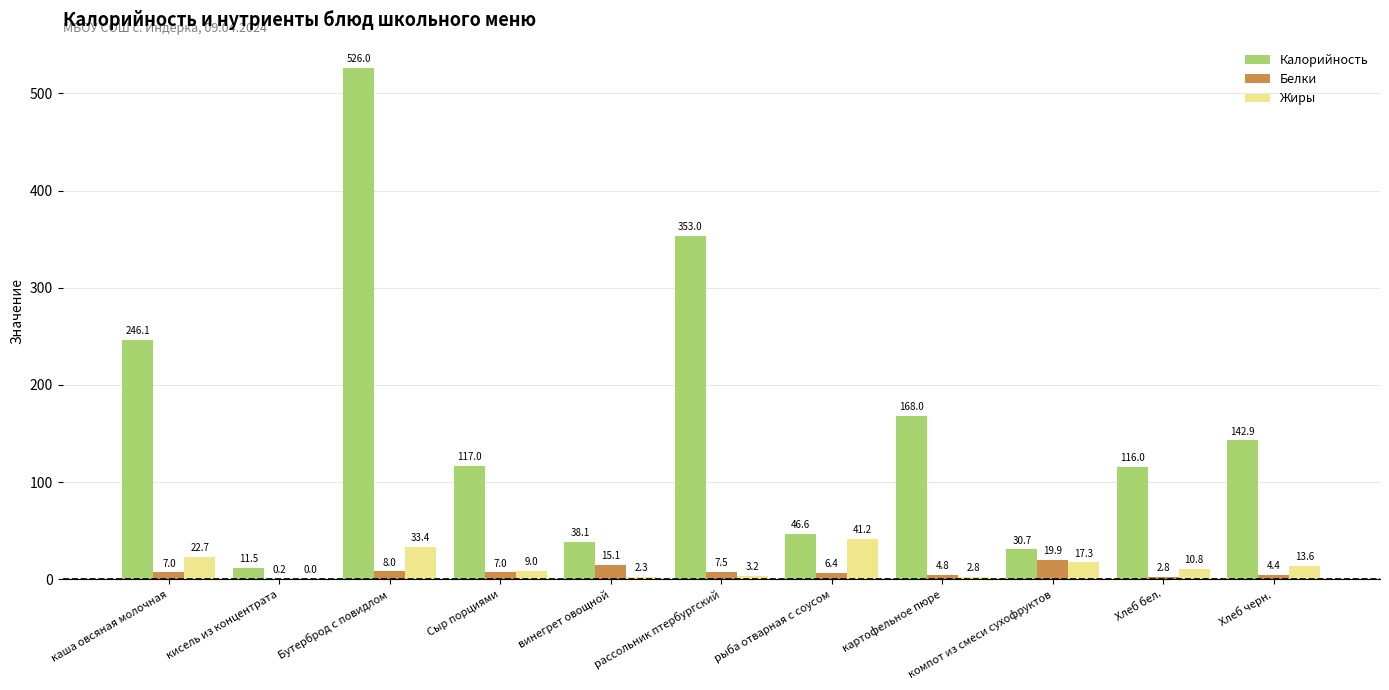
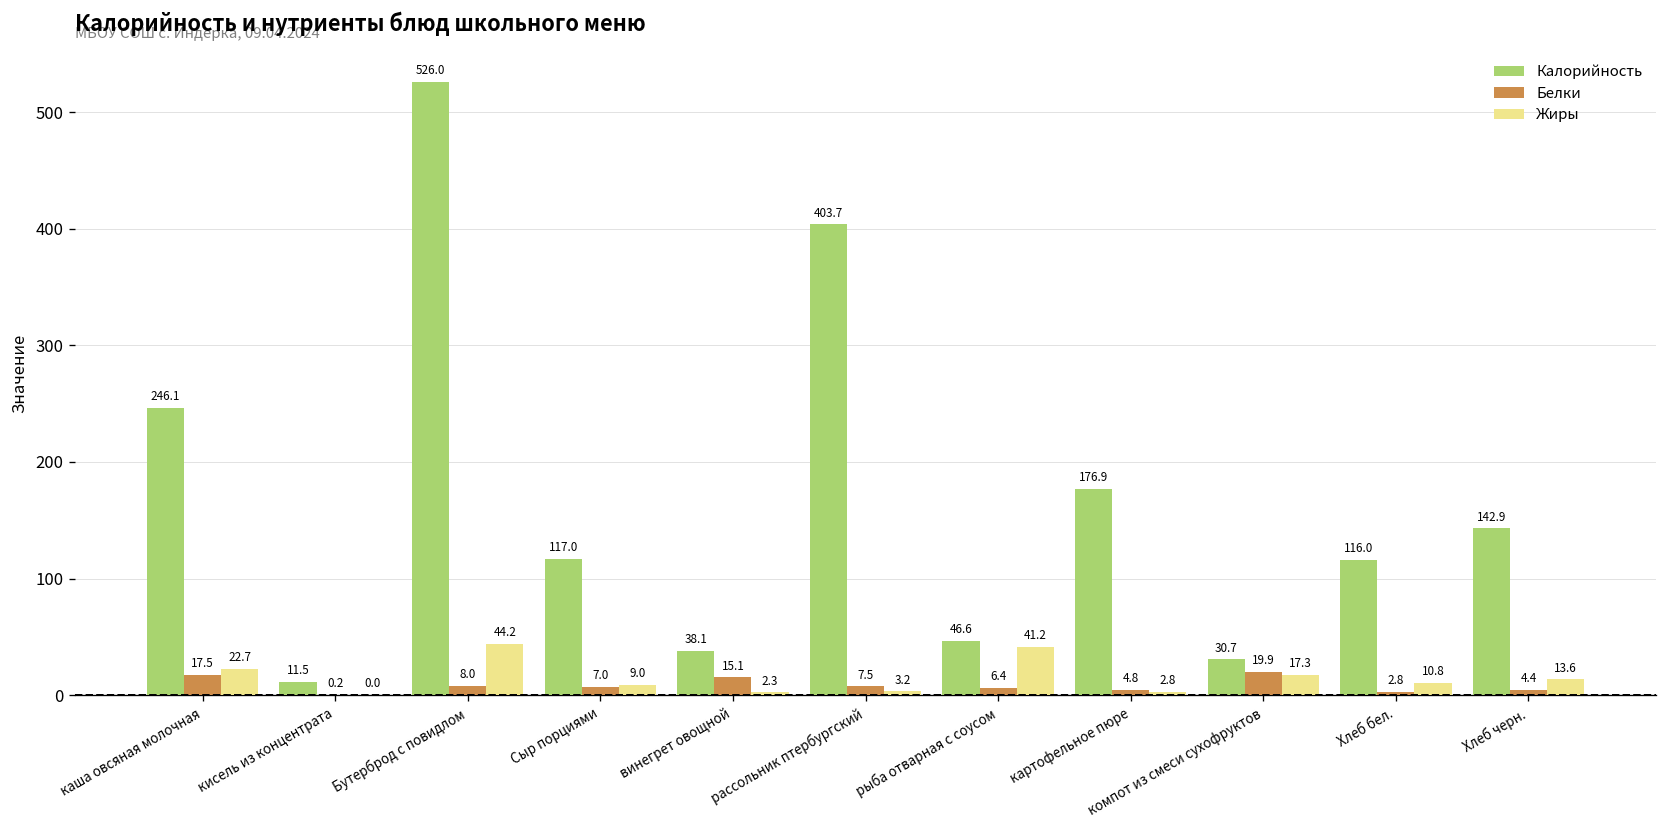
Белки, каша овсяная молочная: 7.0 -> 17.5
Жиры, Бутерброд с повидлом: 33.4 -> 44.2
Калорийность, рассольник птербургский: 353.0 -> 403.7
Калорийность, картофельное пюре: 168.0 -> 176.9
